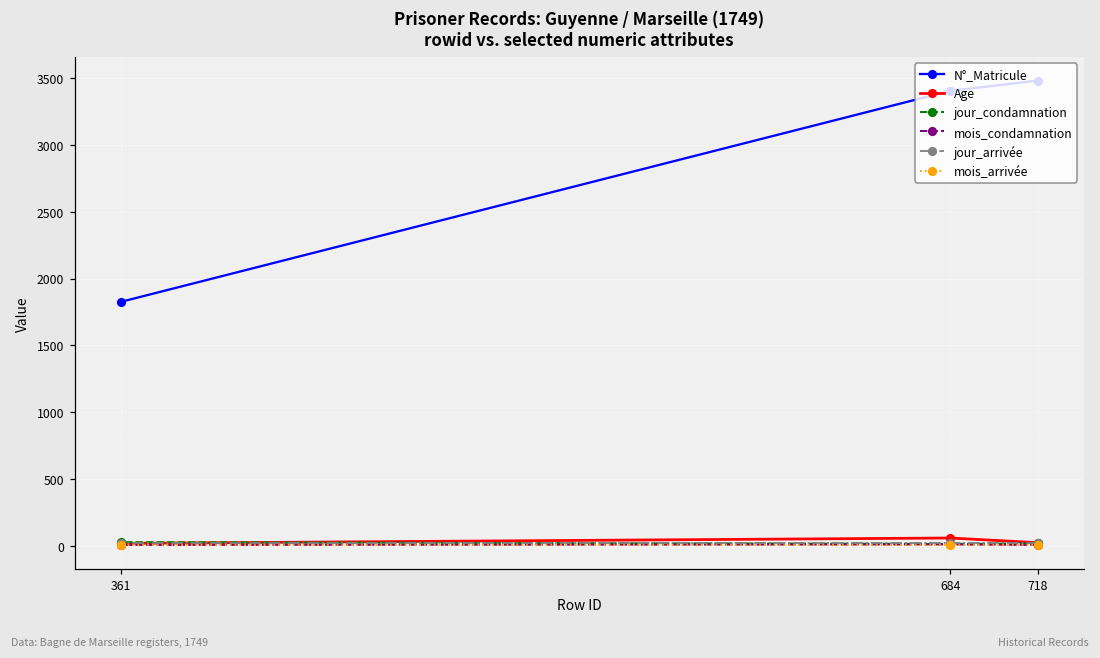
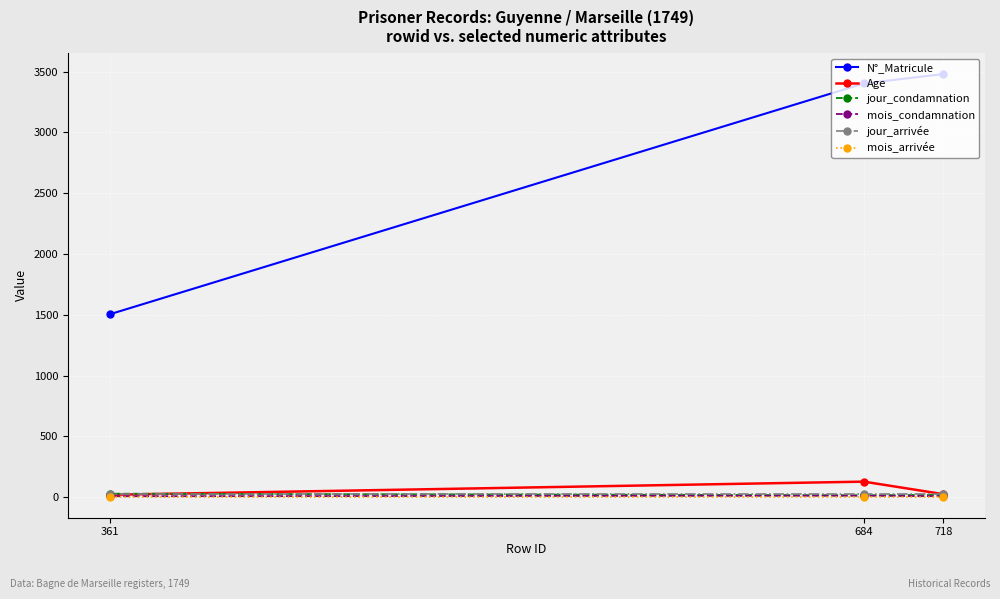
N°_Matricule, 361: 1830 -> 1500
Age, 684: 60 -> 130
